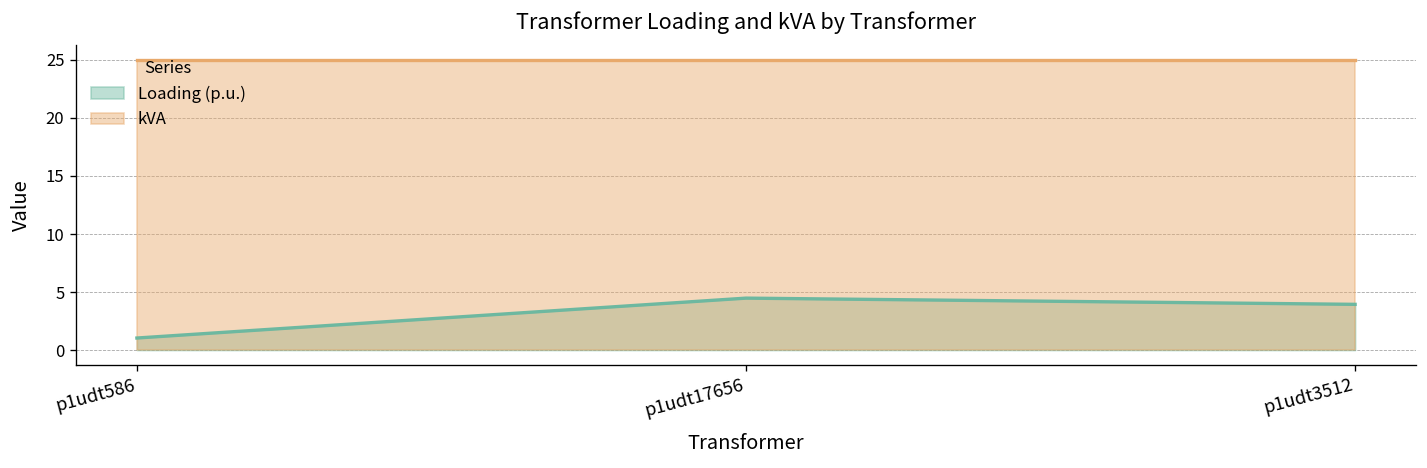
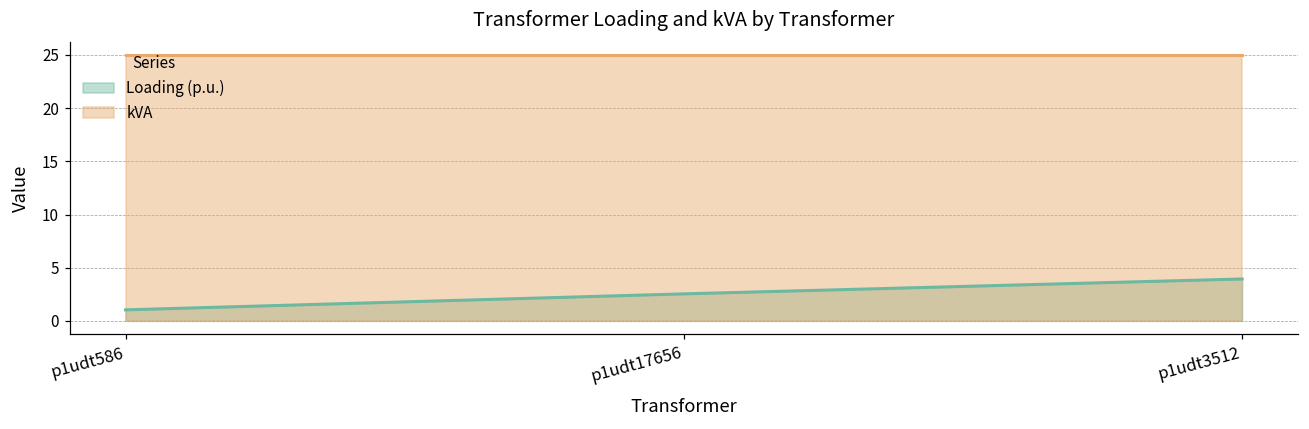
Loading (p.u.), p1udt17656: 4 -> 3
